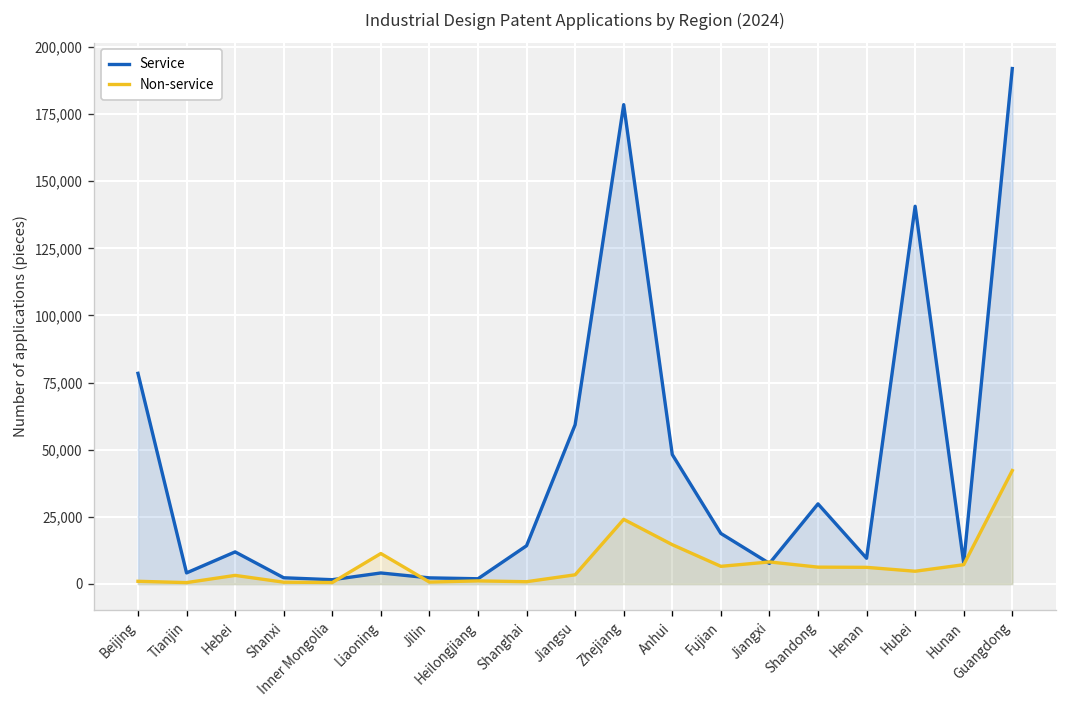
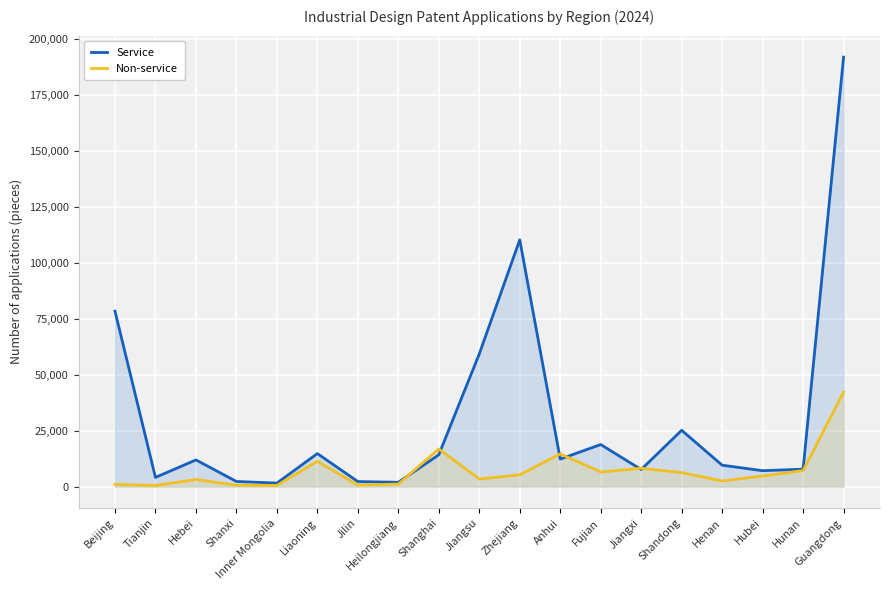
Service, Liaoning: 4,000 -> 15,000
Non-service, Shanghai: 1,000 -> 17,000
Service, Zhejiang: 179,000 -> 110,000
Non-service, Zhejiang: 24,000 -> 5,000
Service, Anhui: 48,000 -> 12,000
Service, Shandong: 30,000 -> 25,000
Non-service, Henan: 6,000 -> 3,000
Service, Hubei: 141,000 -> 7,000
